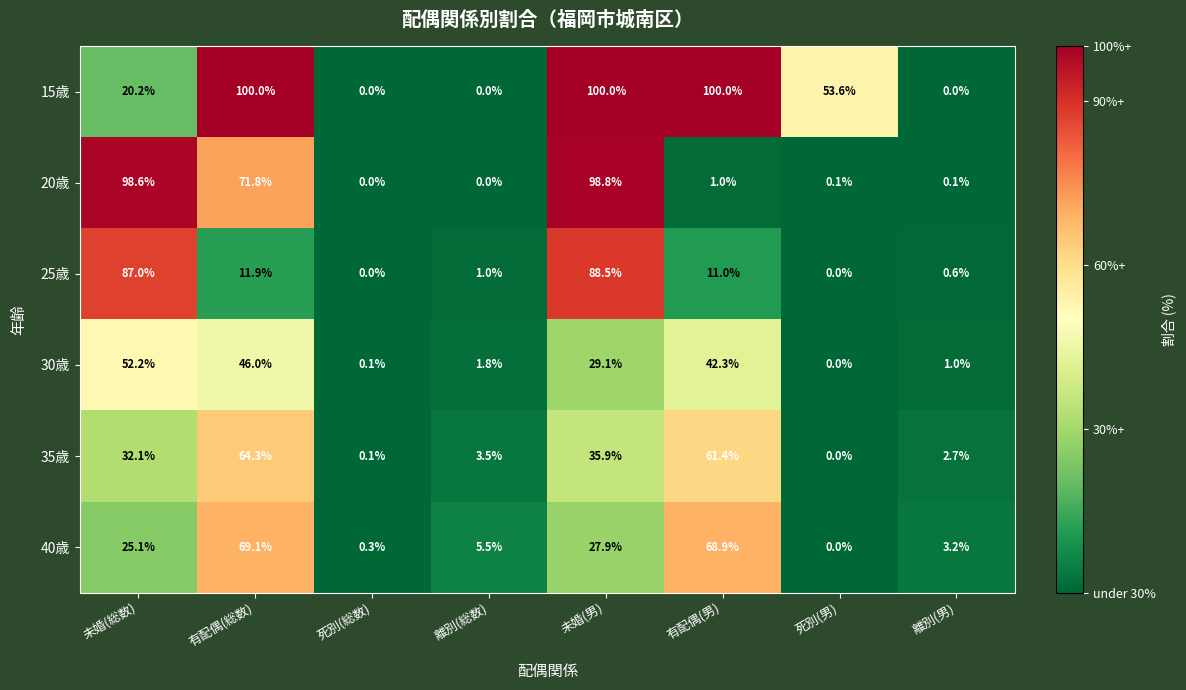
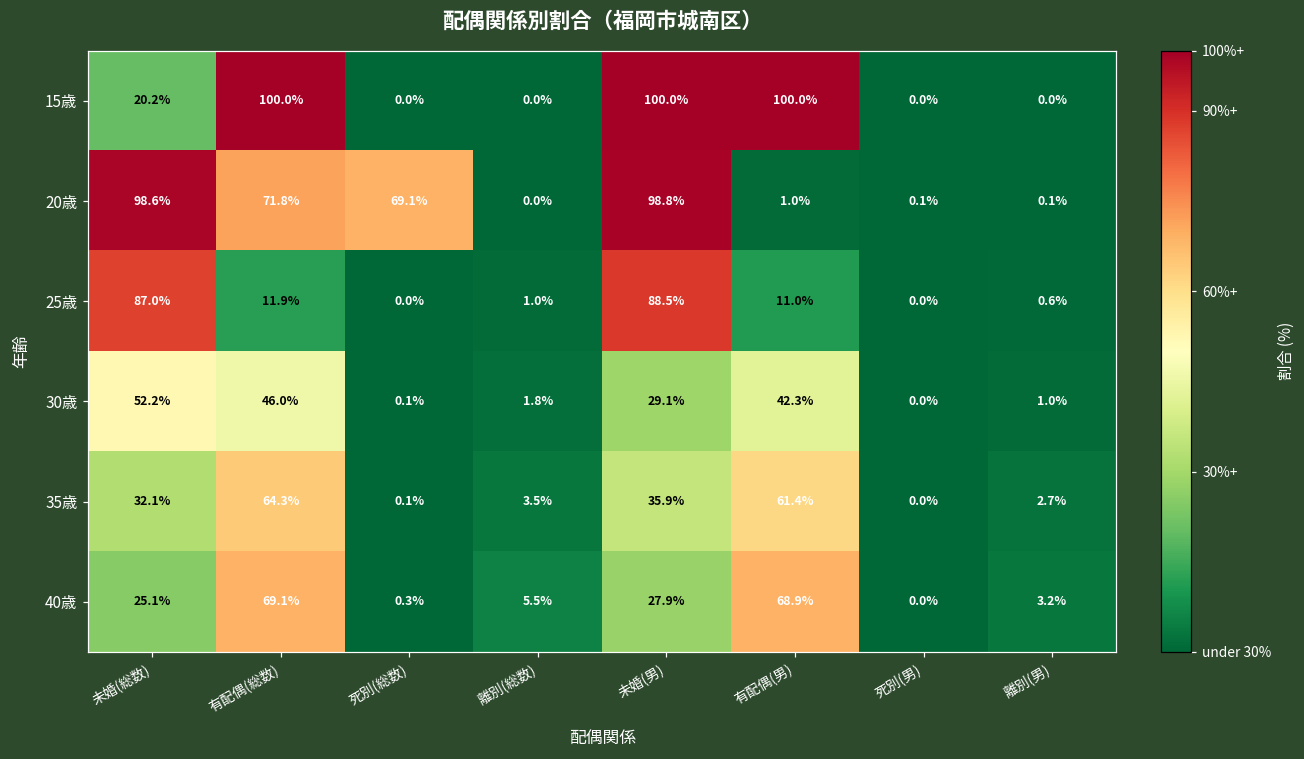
15歳, 死別(男): 53.6% -> 0.0%
20歳, 死別(総数): 0.0% -> 69.1%
